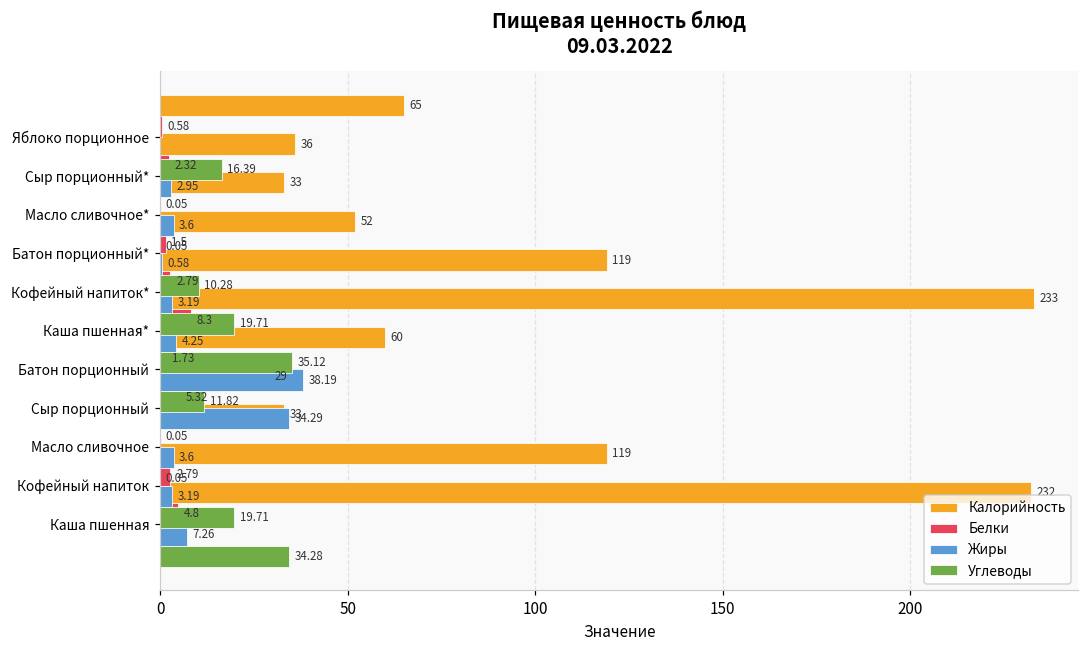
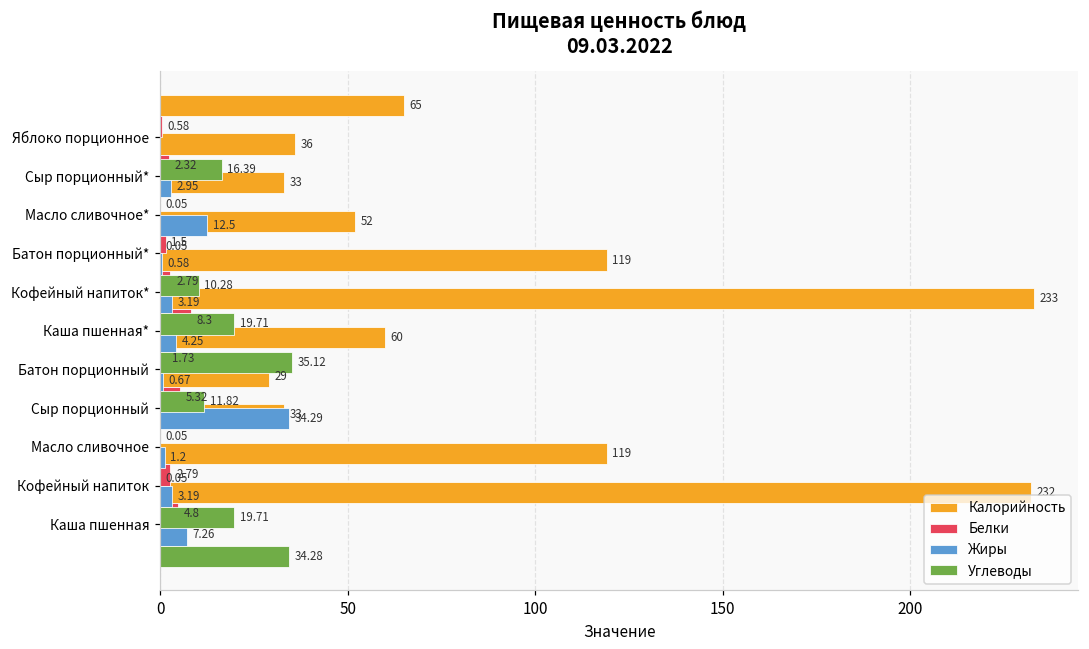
Жиры, Масло сливочное*: 3.6 -> 12.5
Жиры, Батон порционный: 38.19 -> 0.67
Жиры, Масло сливочное: 3.6 -> 1.2
